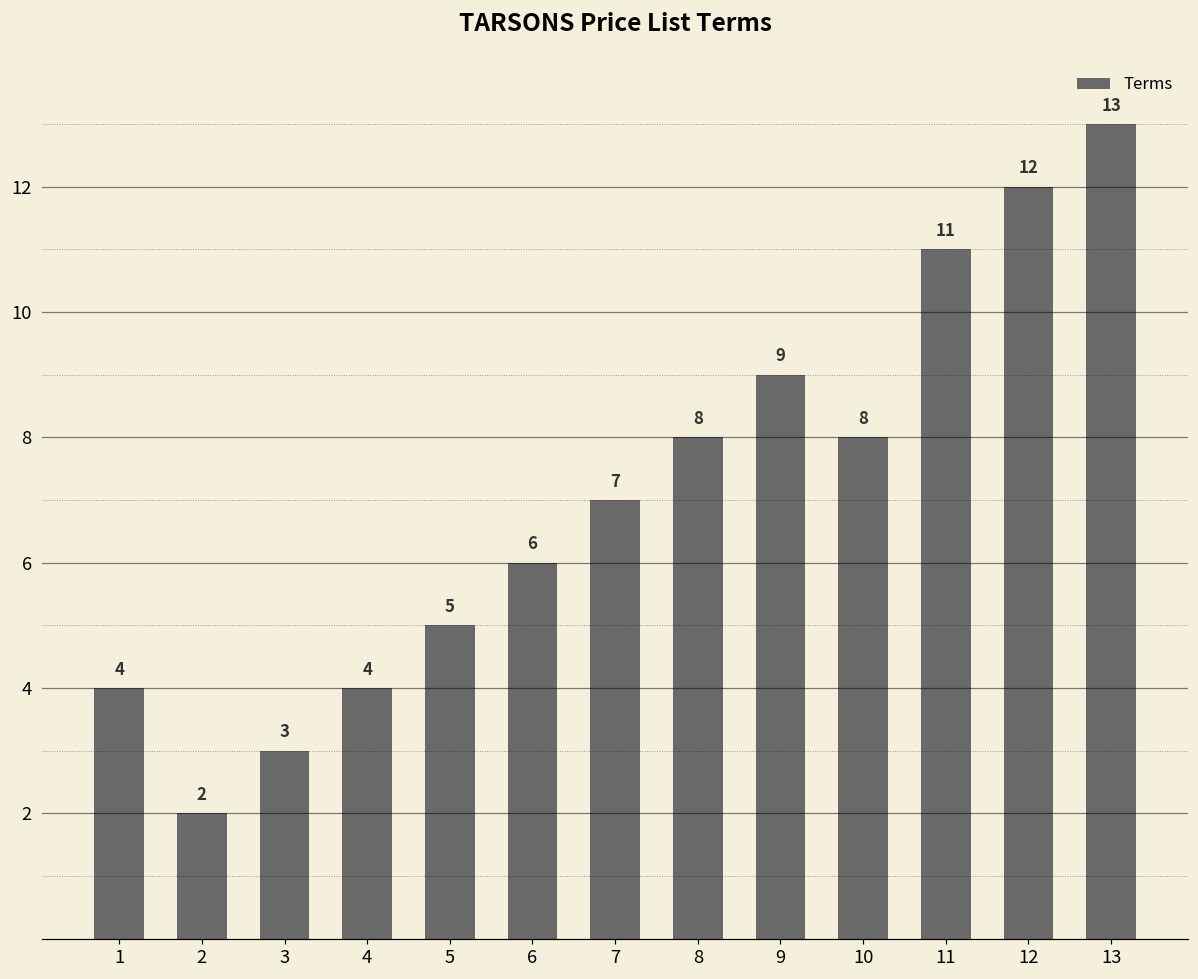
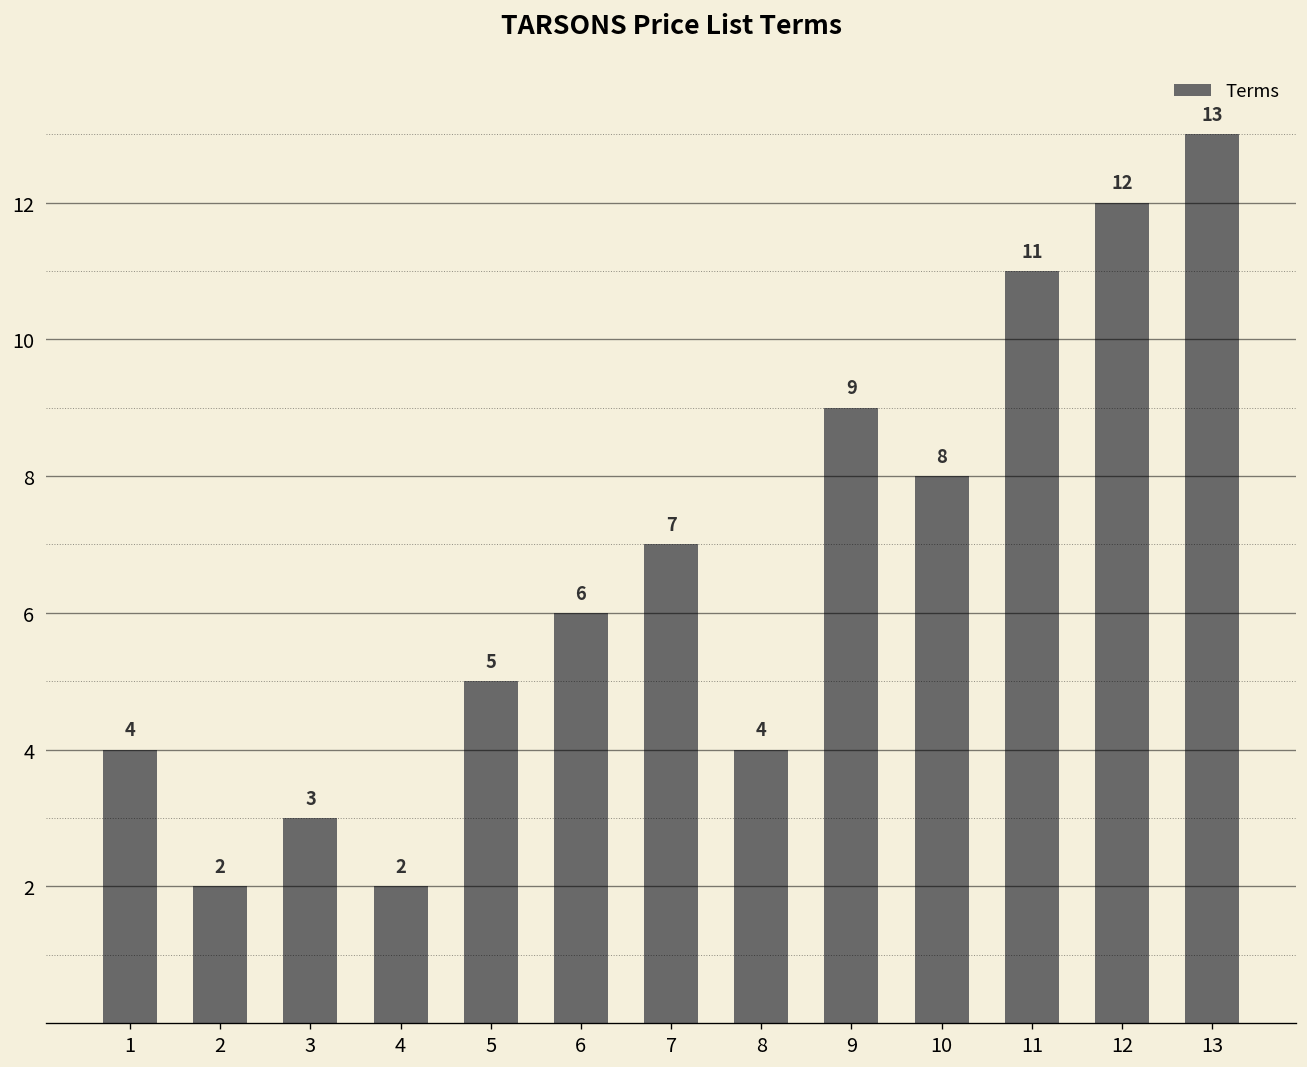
4: 4 -> 2
8: 8 -> 4
